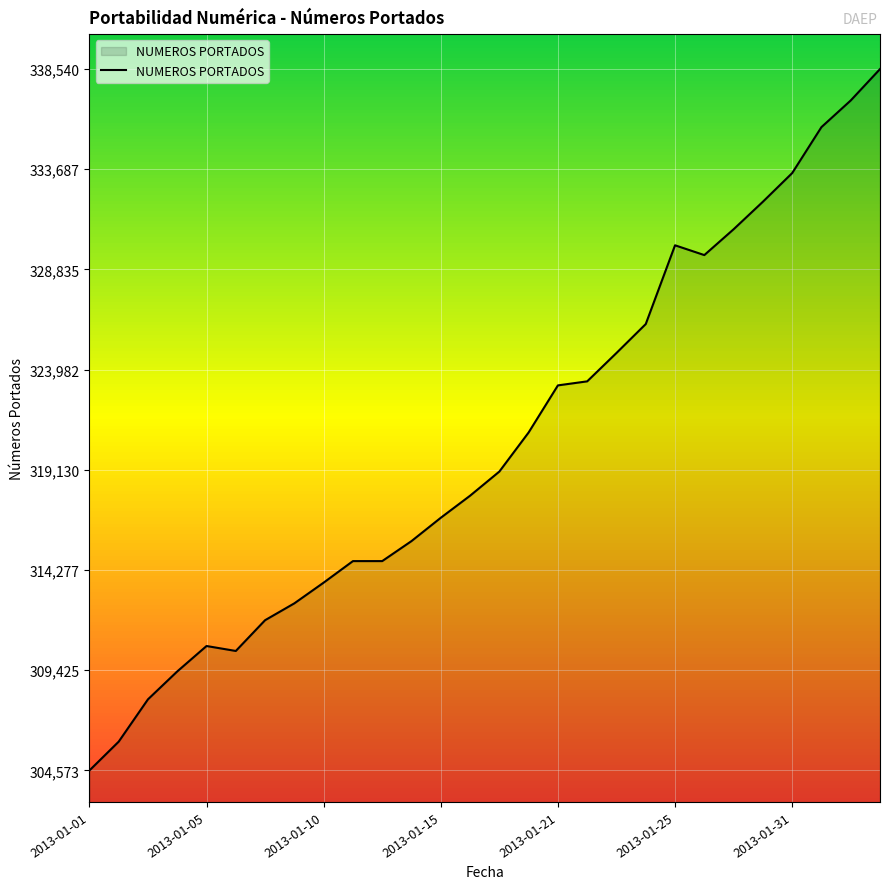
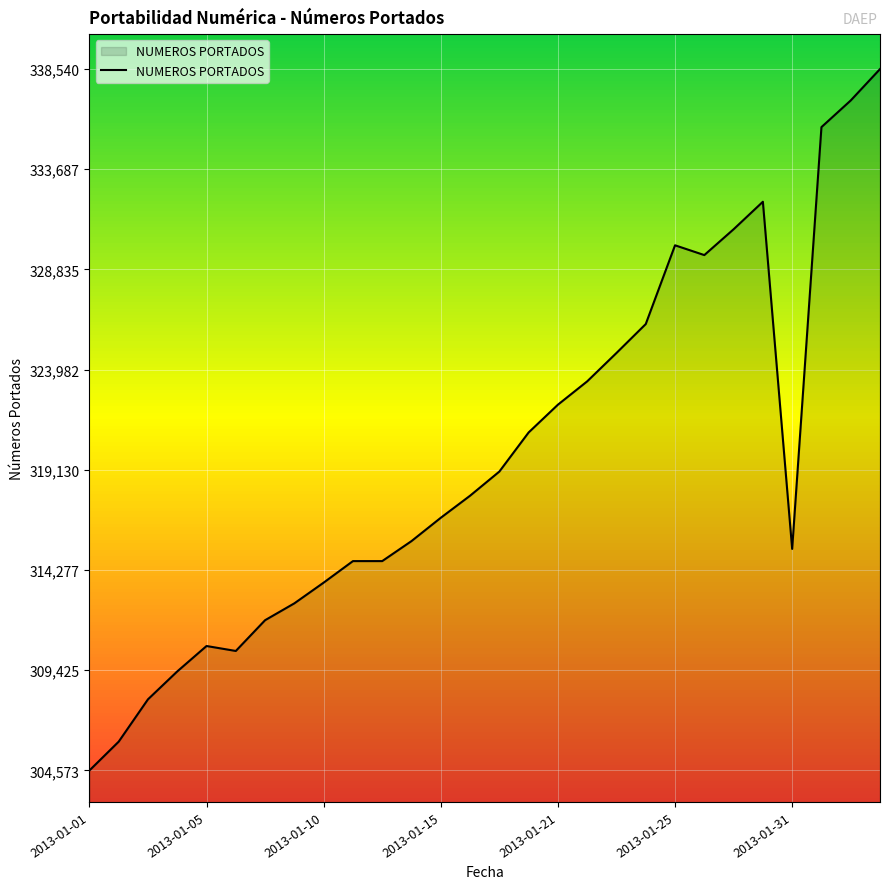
2013-01-21: 323,200 -> 322,300
2013-01-31: 333,500 -> 315,300
